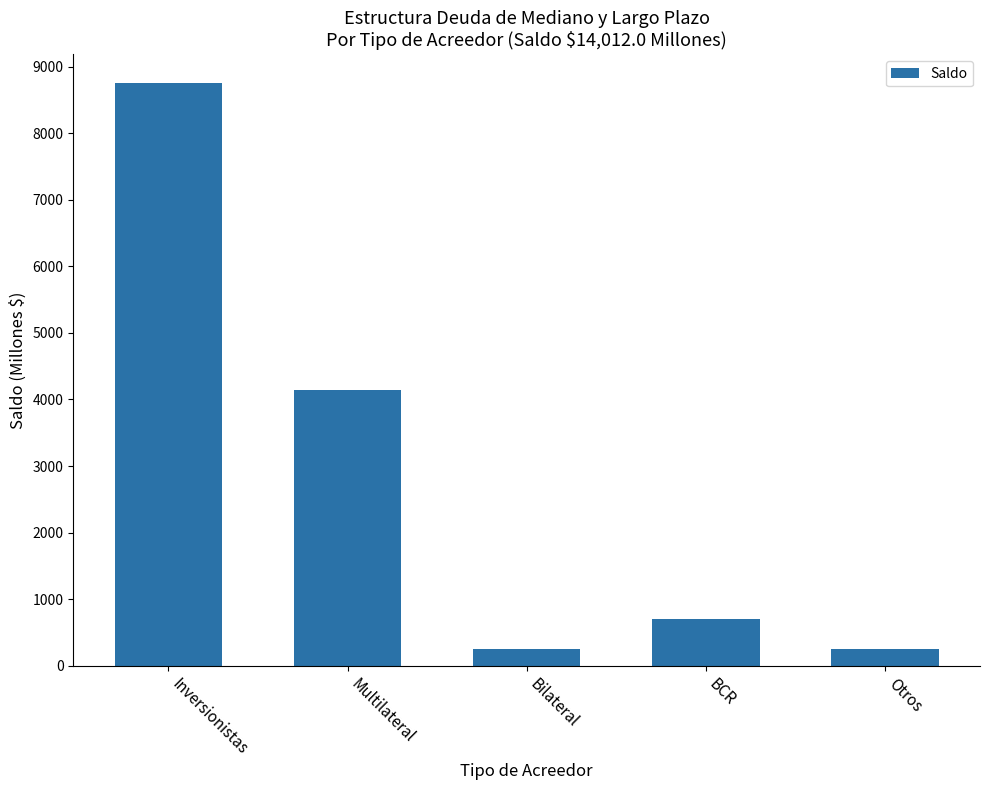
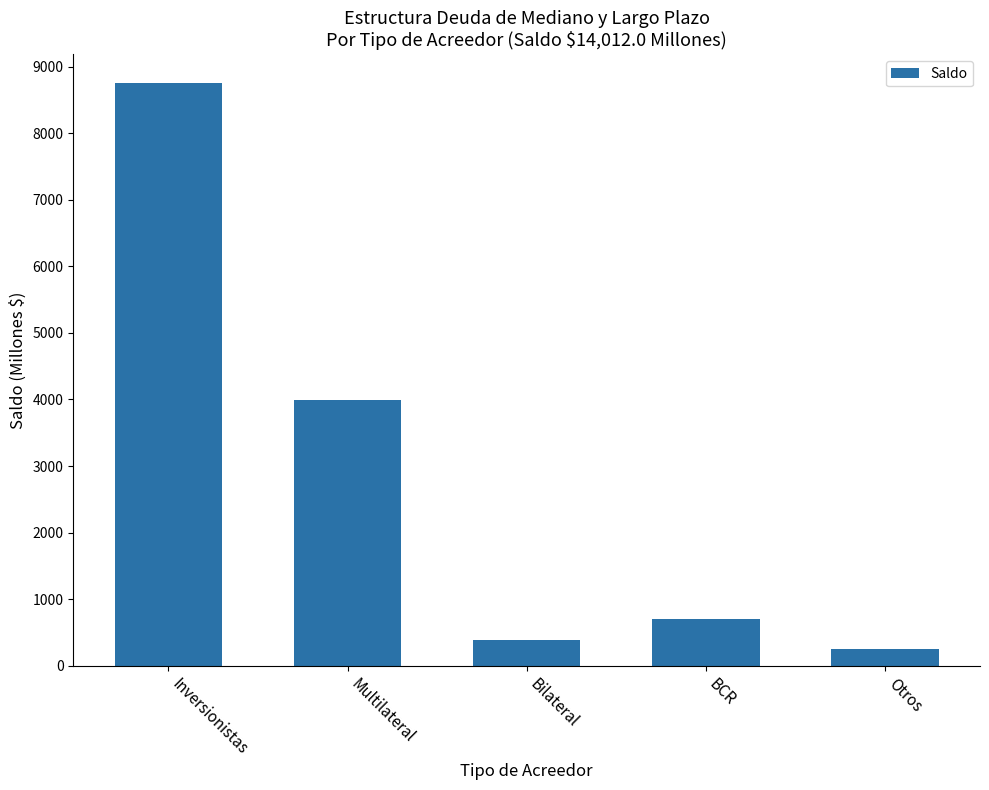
Multilateral: 4100 -> 4000
Bilateral: 200 -> 400
